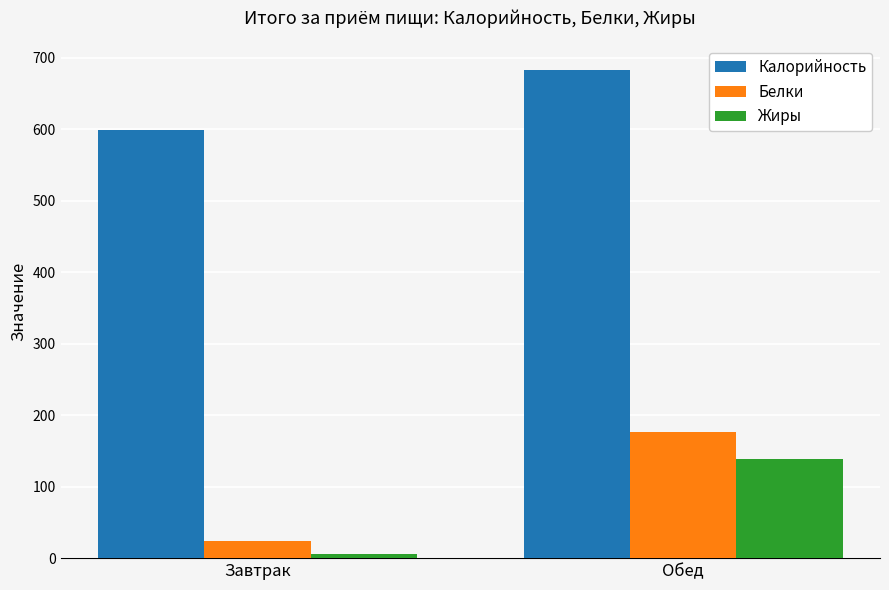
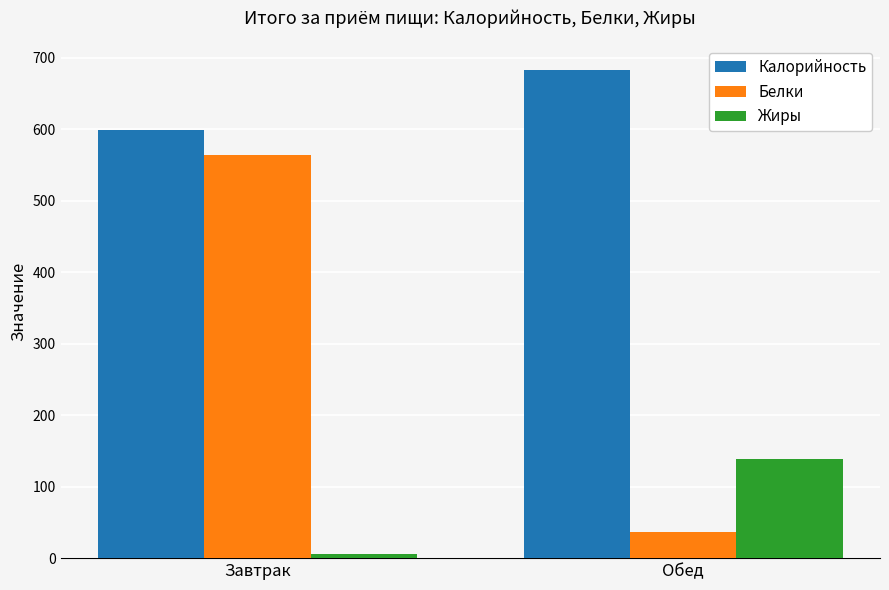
Белки, Завтрак: 20 -> 560
Белки, Обед: 180 -> 40
